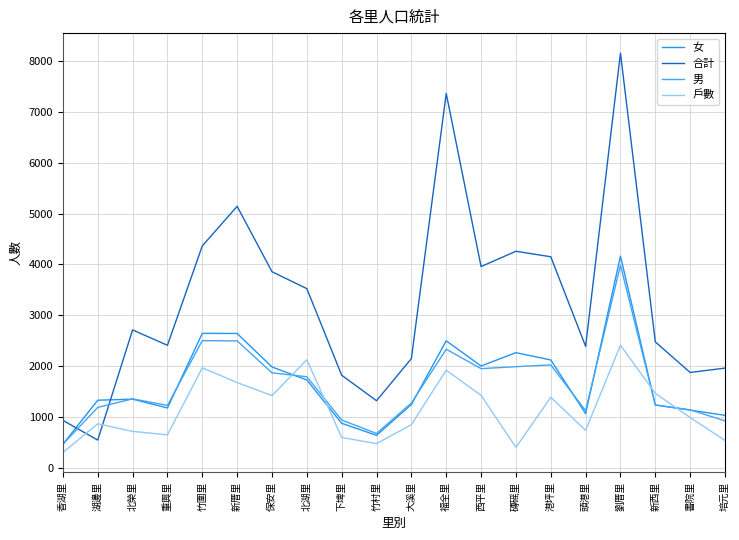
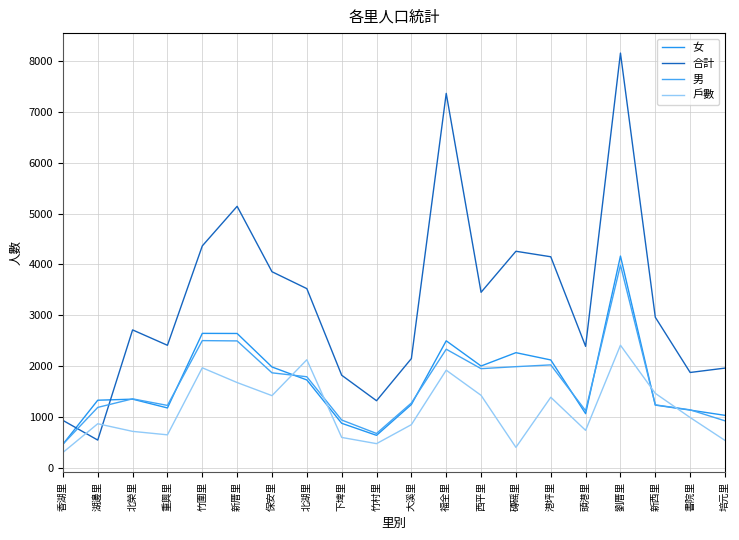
合計, 西平里: 4000 -> 3500
合計, 新西里: 2500 -> 3000
